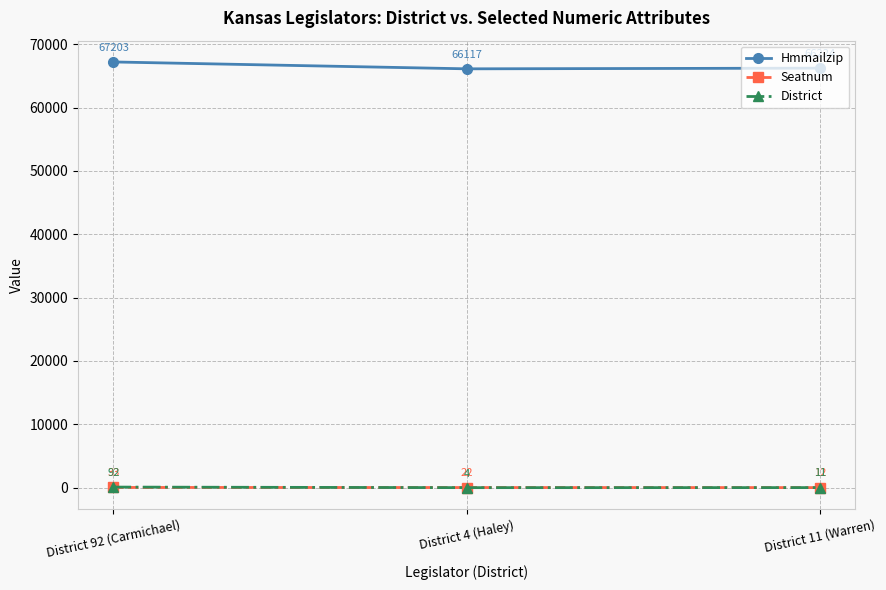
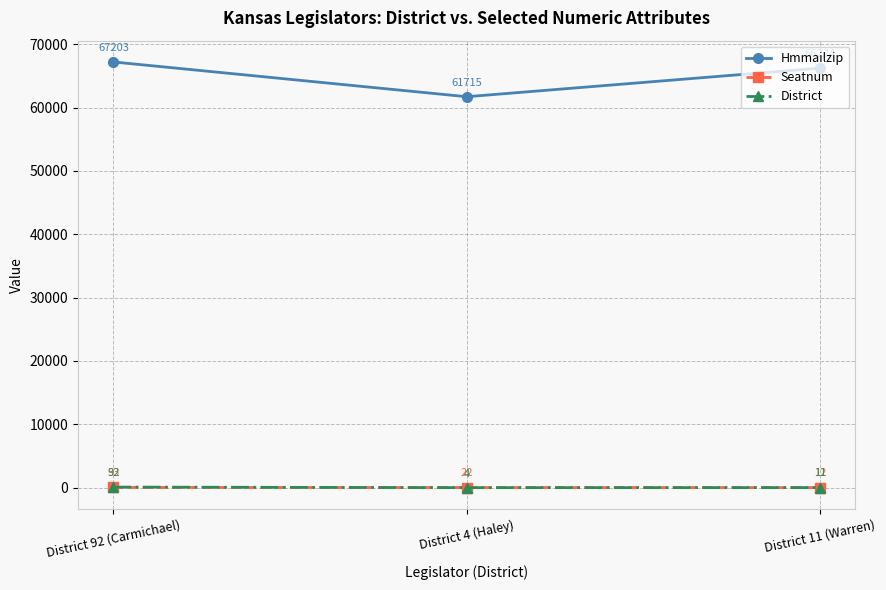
Hmmailzip, District 4 (Haley): 66117 -> 61715
